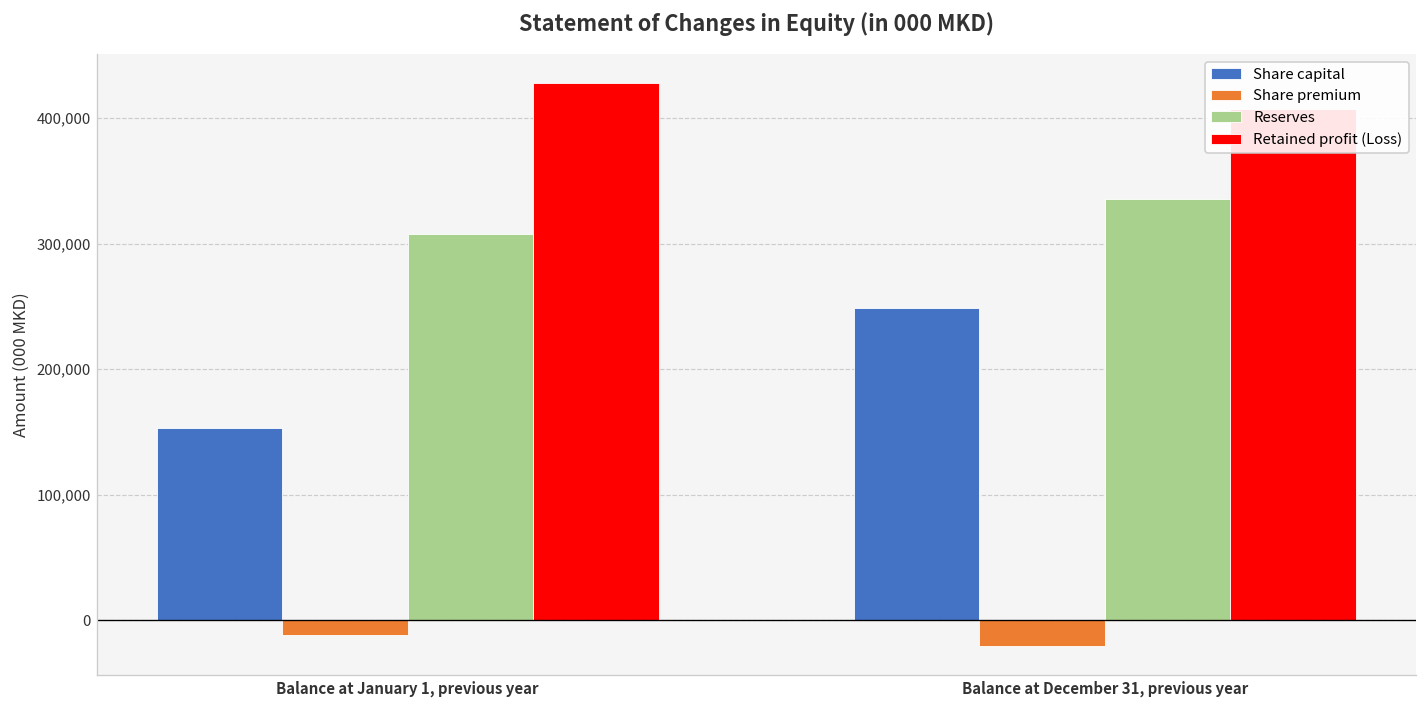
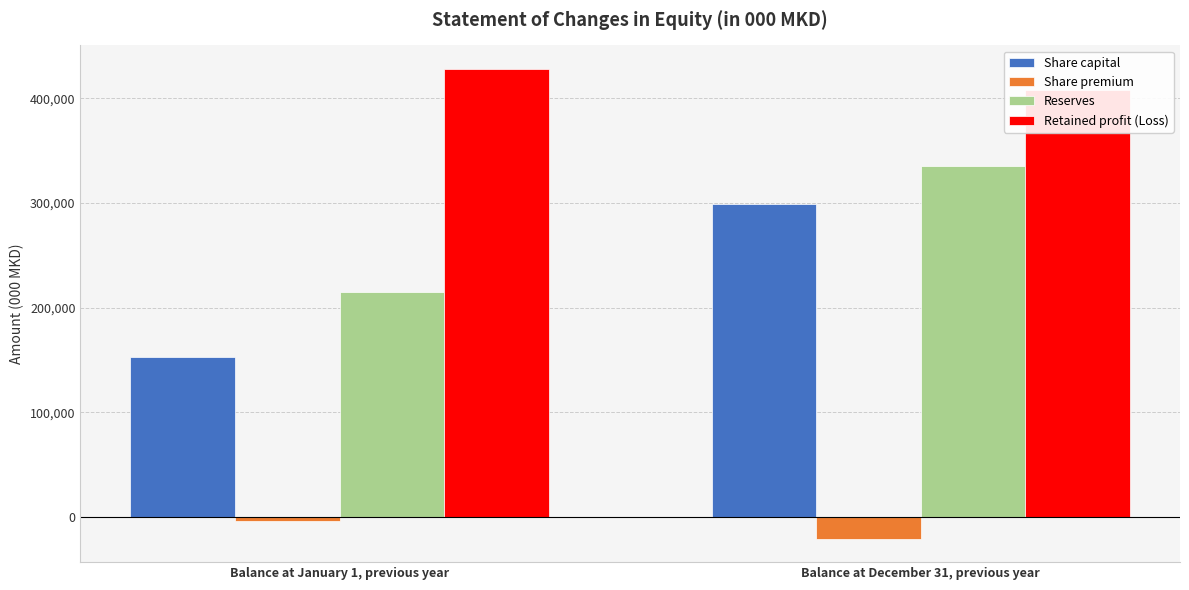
Share premium, Balance at January 1, previous year: -12,000 -> -4,000
Reserves, Balance at January 1, previous year: 308,000 -> 215,000
Share capital, Balance at December 31, previous year: 249,000 -> 299,000
